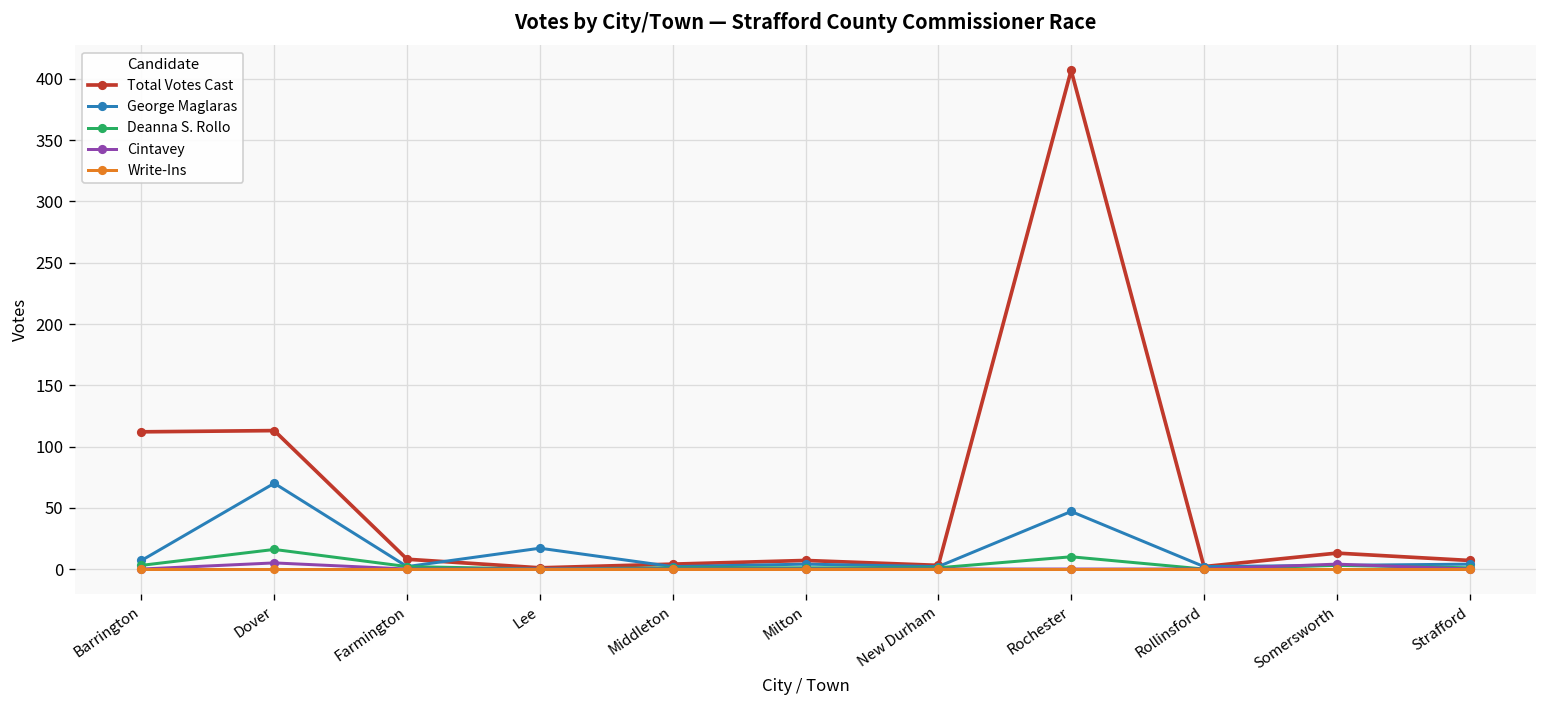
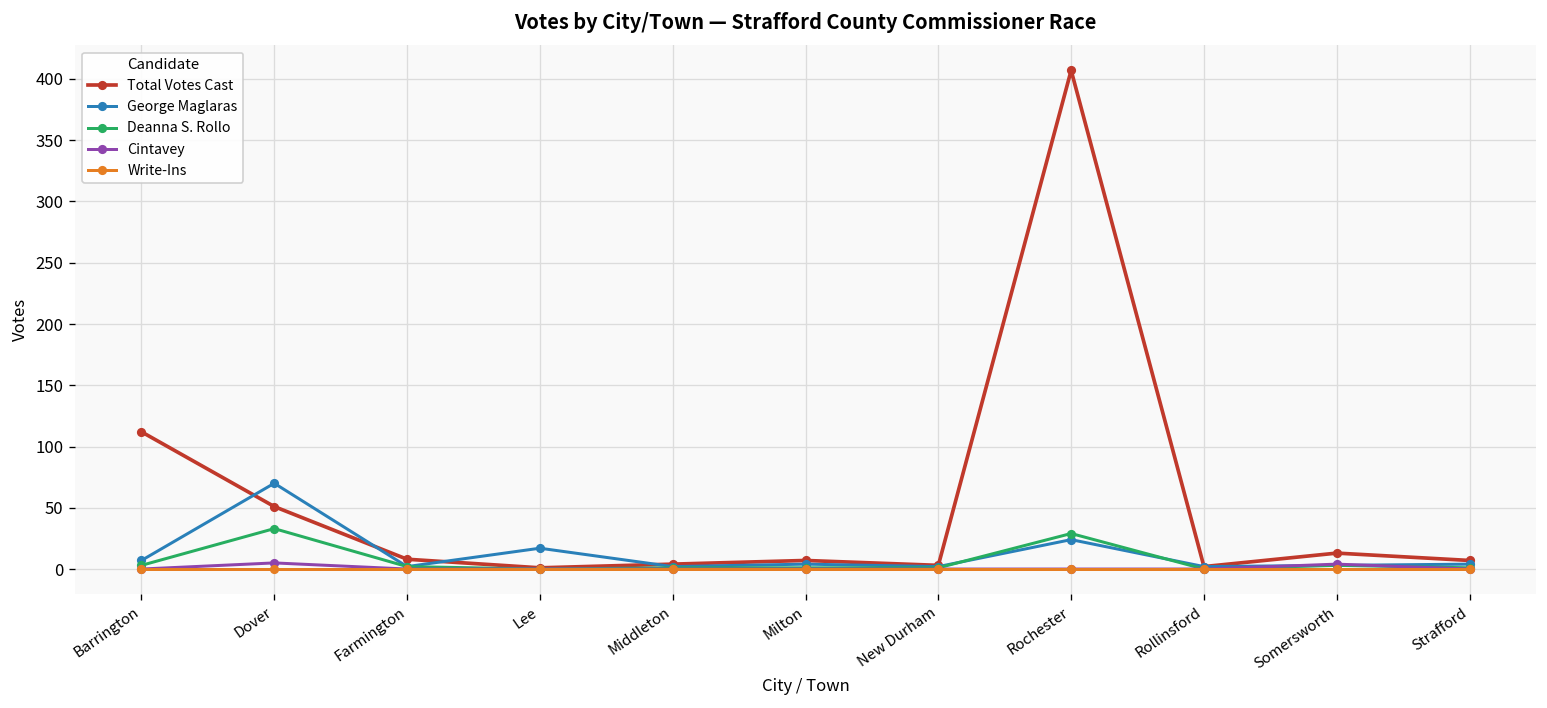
Total Votes Cast, Dover: 113 -> 51
Deanna S. Rollo, Dover: 16 -> 33
George Maglaras, Rochester: 47 -> 24
Deanna S. Rollo, Rochester: 10 -> 29
